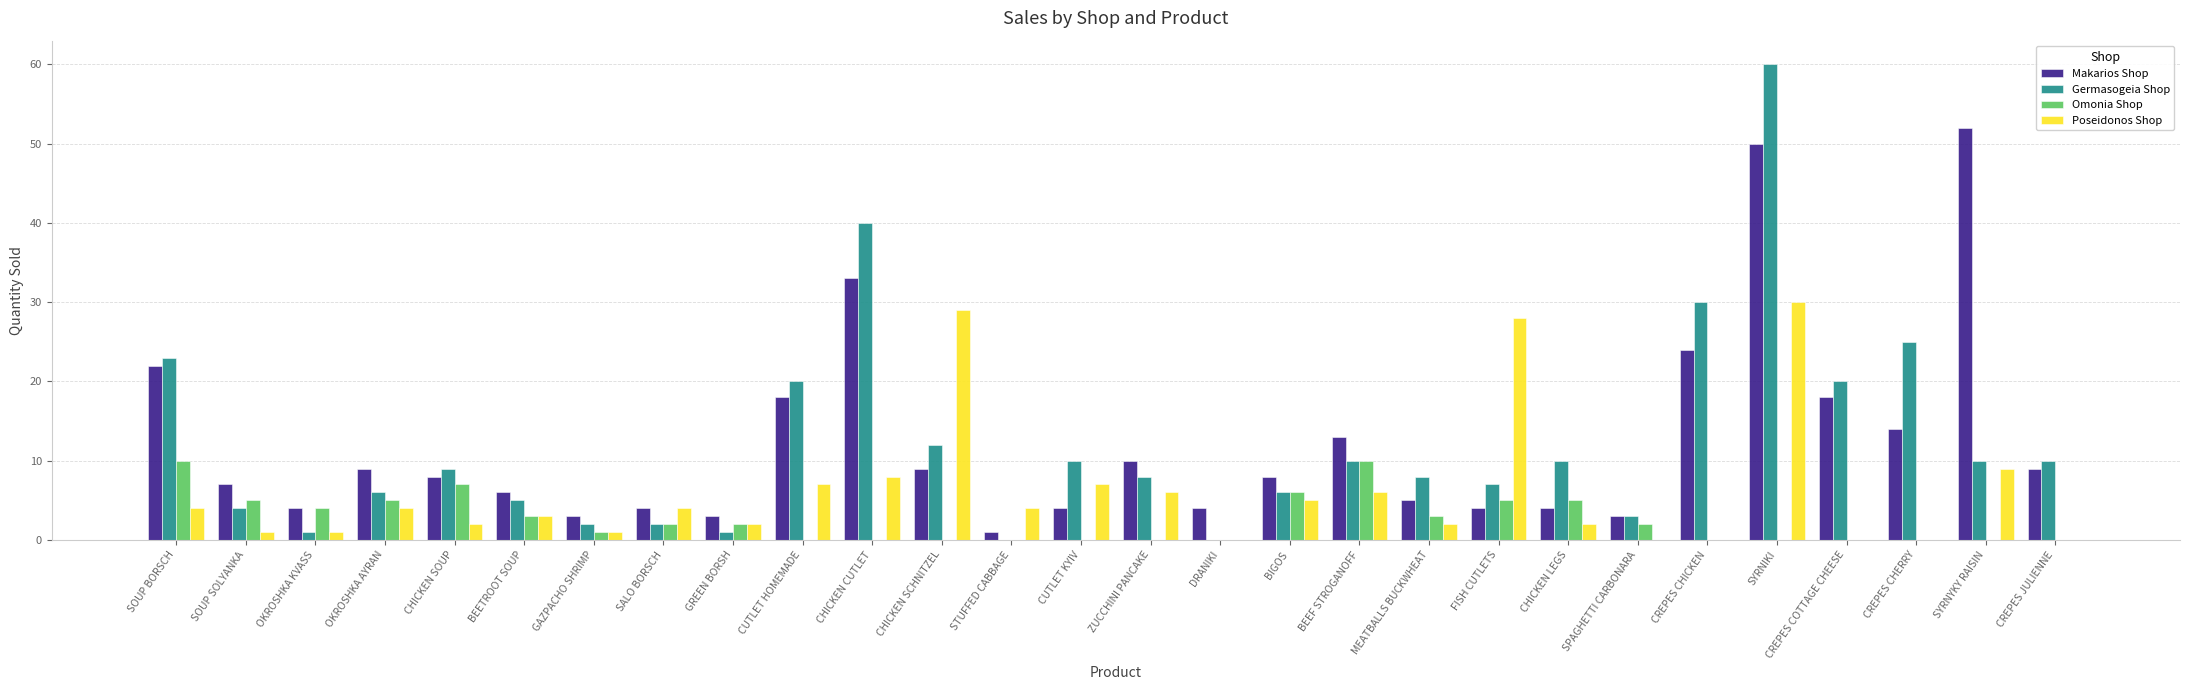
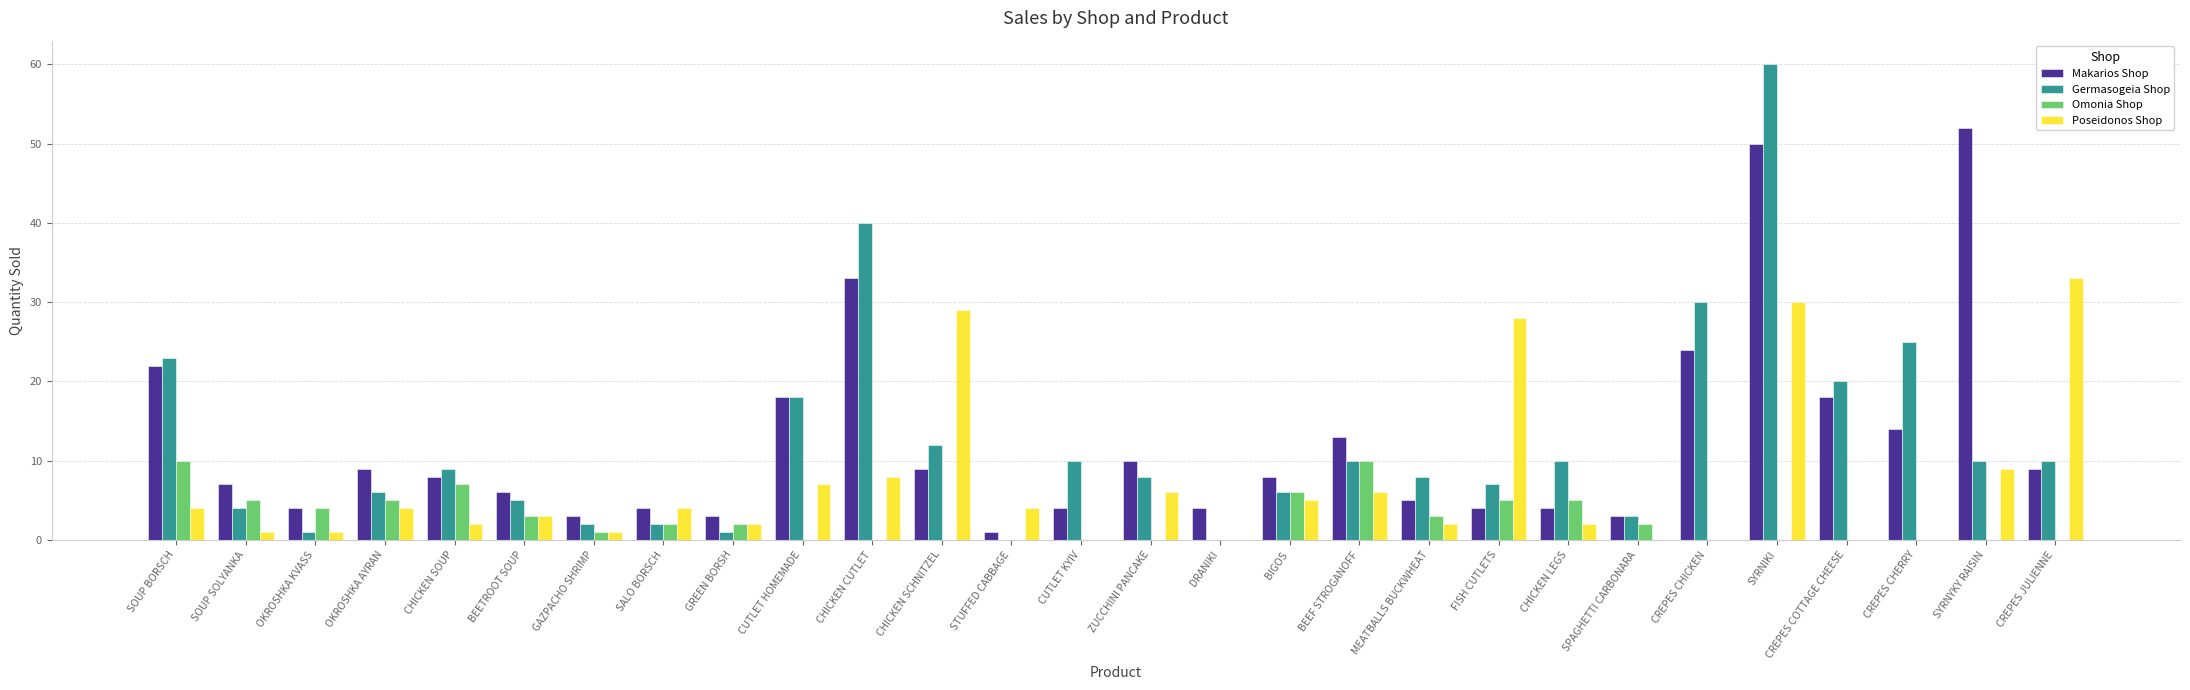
Germasogeia Shop, CUTLET HOMEMADE: 20 -> 18
Poseidonos Shop, CUTLET KYIV: 7 -> 0
Poseidonos Shop, CREPES JULIENNE: 0 -> 33
